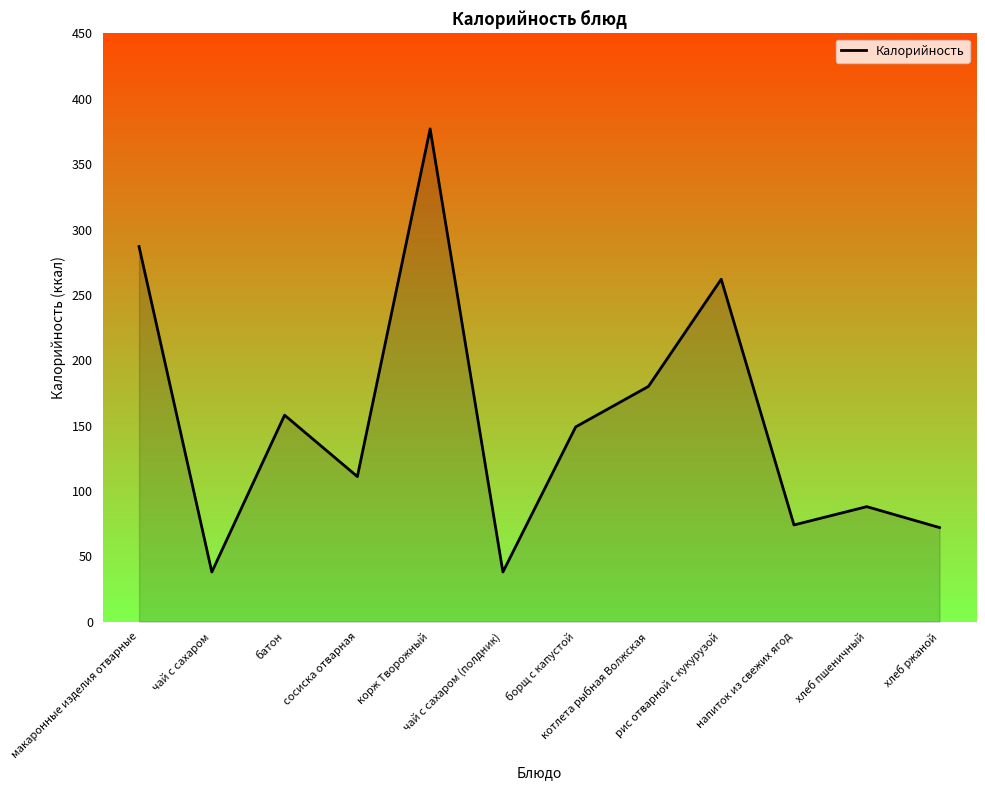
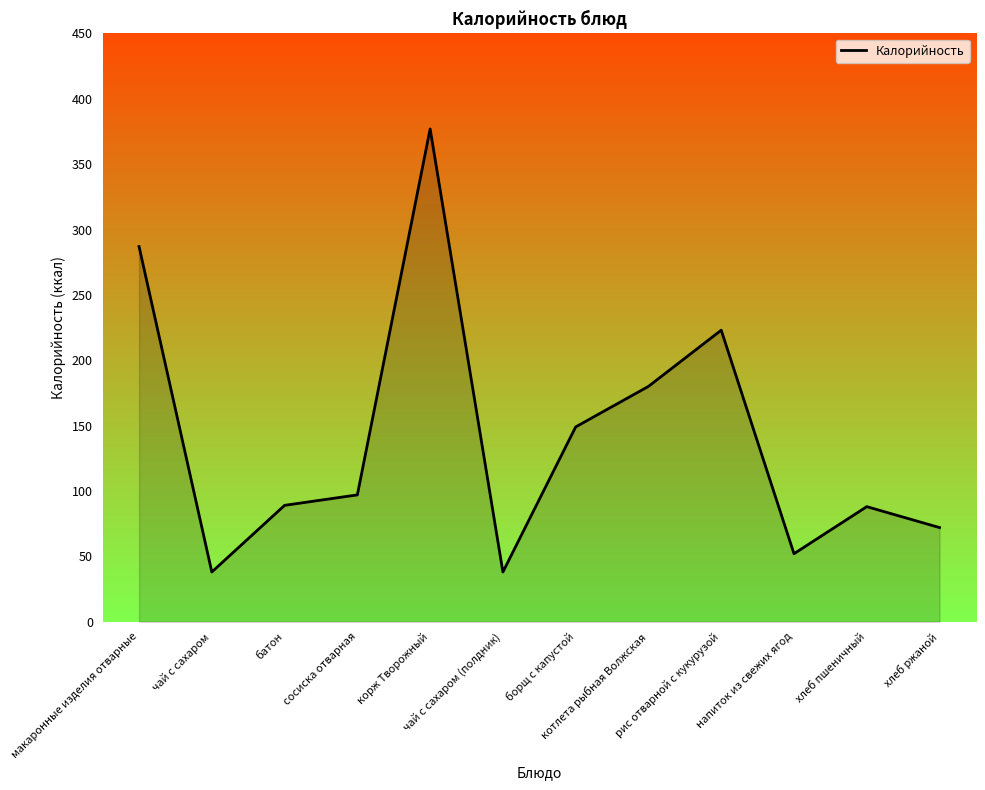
батон: 158 -> 89
сосиска отварная: 111 -> 97
рис отварной с кукурузой: 262 -> 223
напиток из свежих ягод: 74 -> 52
